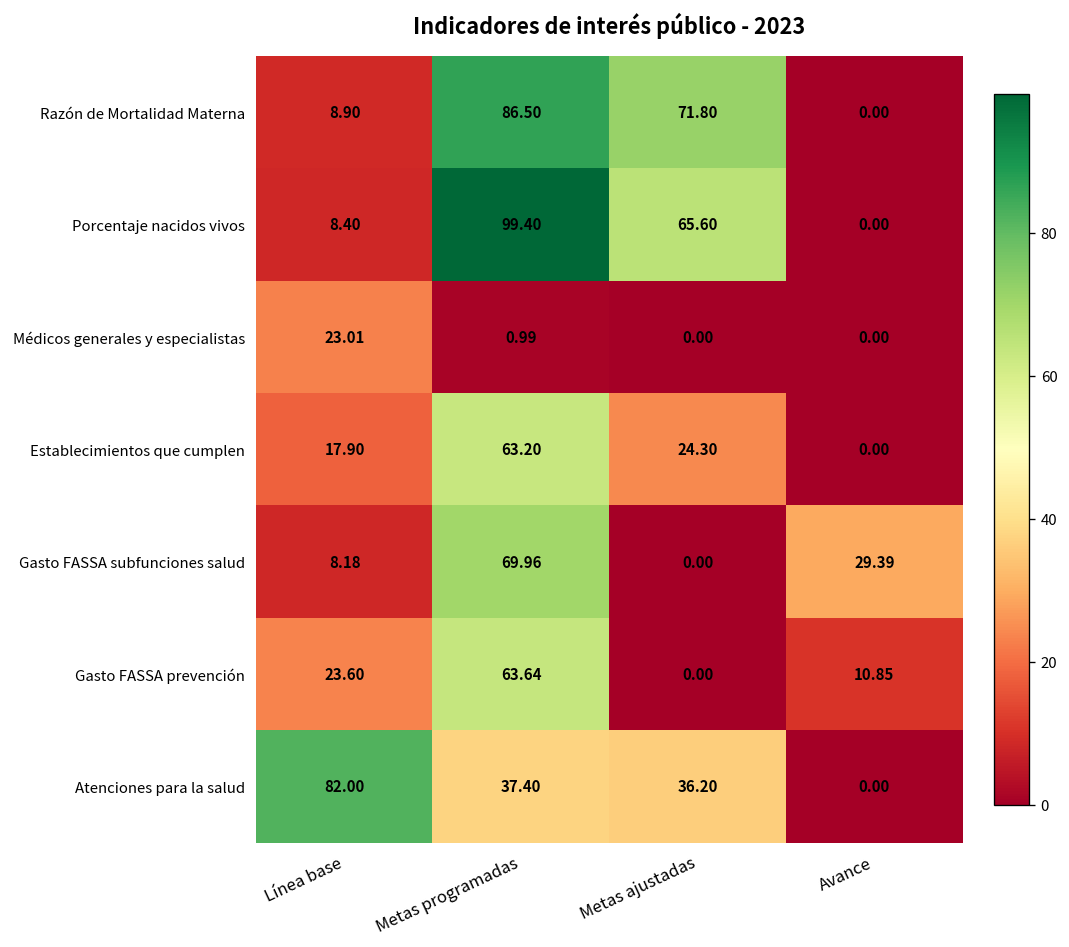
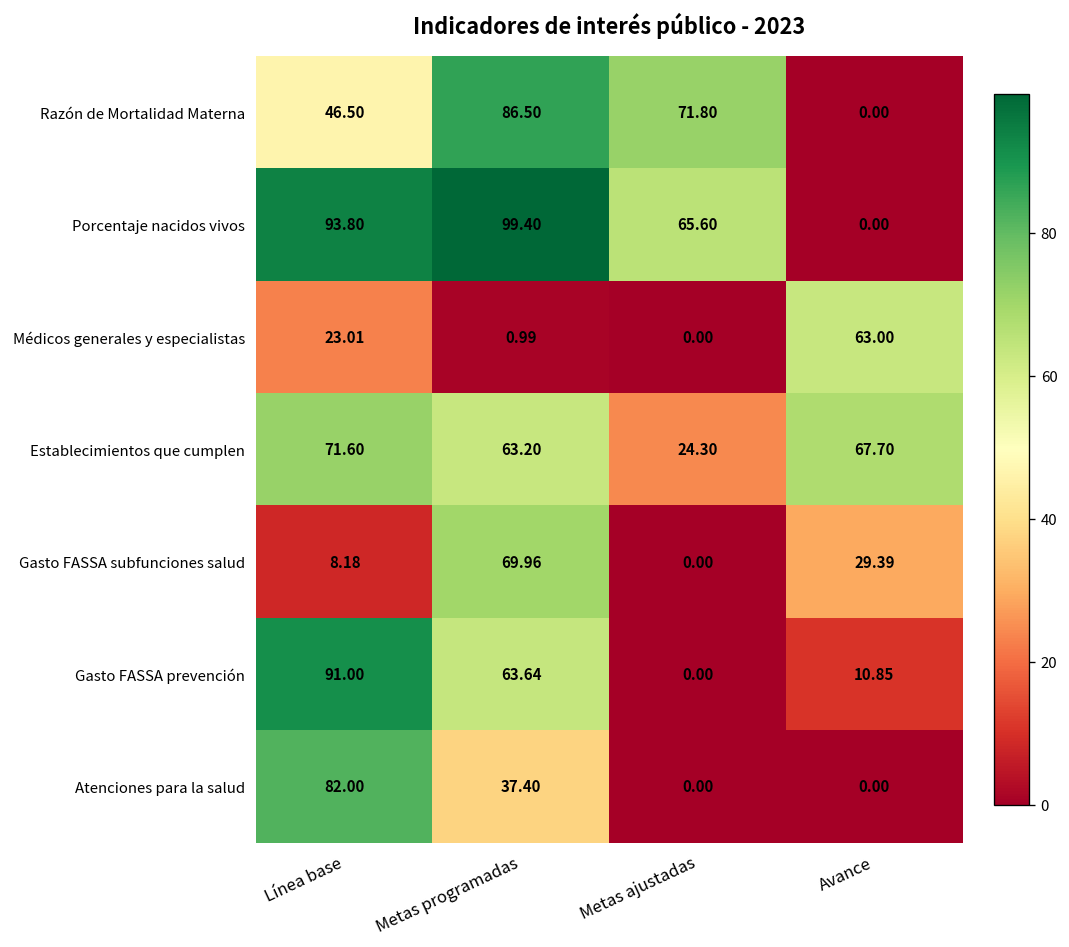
Razón de Mortalidad Materna, Línea base: 8.90 -> 46.50
Porcentaje nacidos vivos, Línea base: 8.40 -> 93.80
Médicos generales y especialistas, Avance: 0.00 -> 63.00
Establecimientos que cumplen, Línea base: 17.90 -> 71.60
Establecimientos que cumplen, Avance: 0.00 -> 67.70
Gasto FASSA prevención, Línea base: 23.60 -> 91.00
Atenciones para la salud, Metas ajustadas: 36.20 -> 0.00
